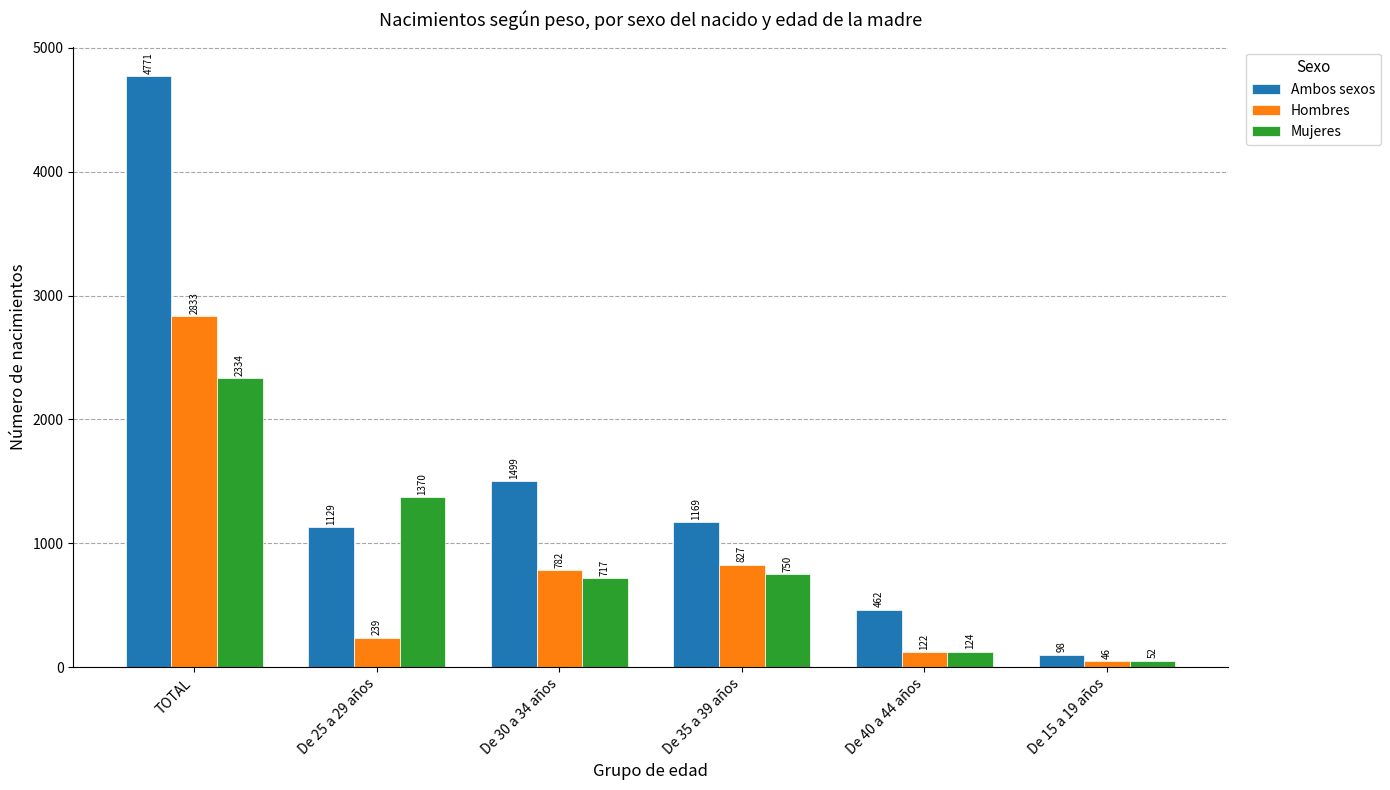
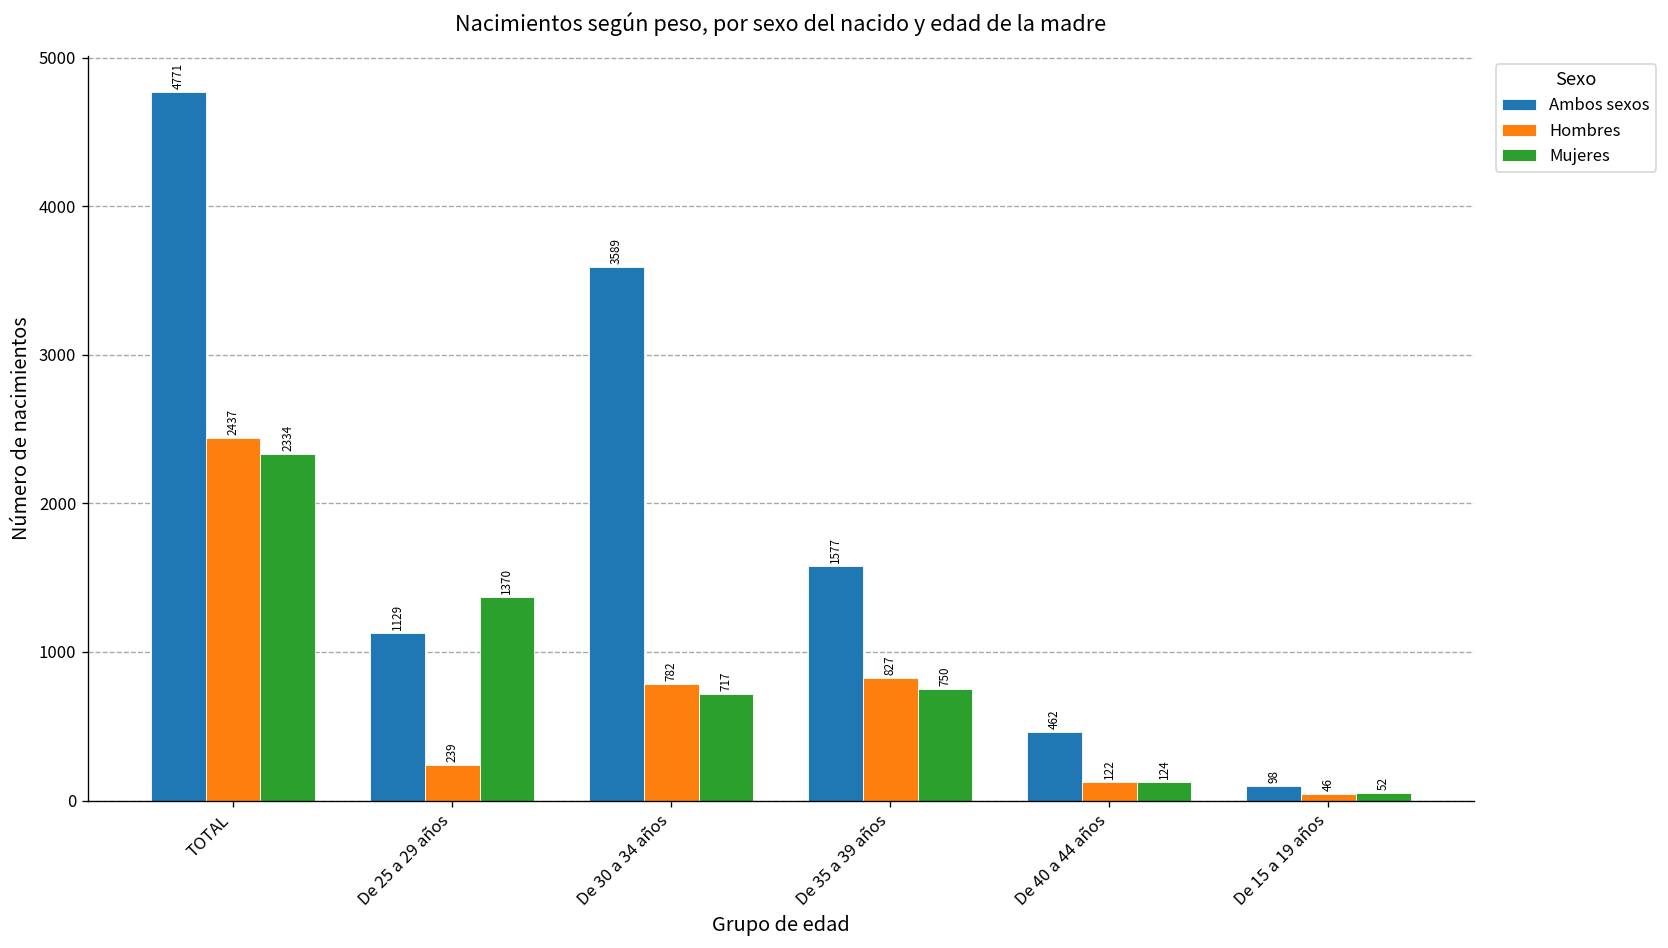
Hombres, TOTAL: 2833 -> 2437
Ambos sexos, De 30 a 34 años: 1499 -> 3589
Ambos sexos, De 35 a 39 años: 1169 -> 1577
